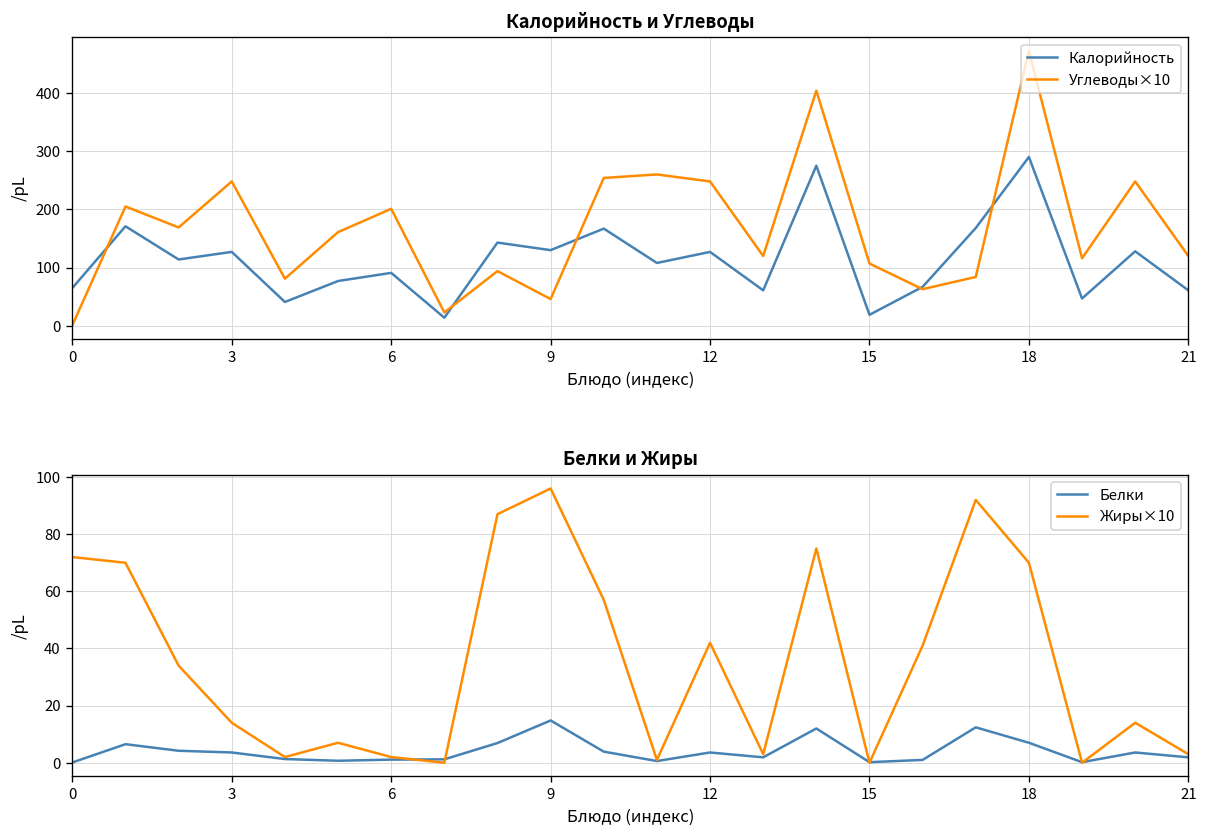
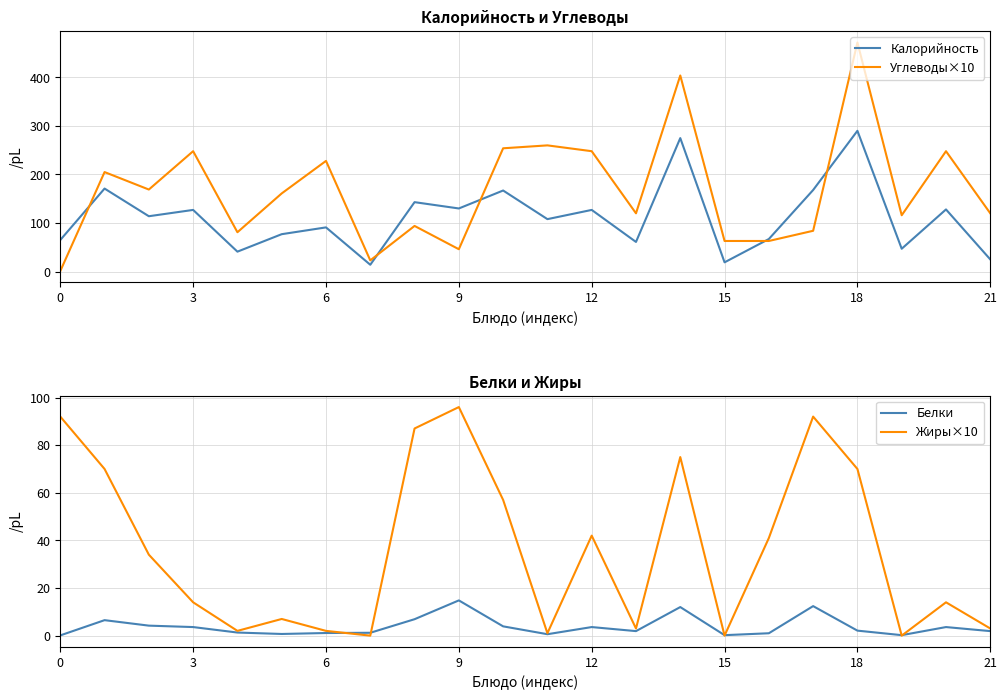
Калорийность и Углеводы, Углеводы×10, 6: 200 -> 230
Калорийность и Углеводы, Углеводы×10, 15: 110 -> 60
Калорийность и Углеводы, Калорийность, 21: 60 -> 30
Белки и Жиры, Жиры×10, 0: 72 -> 92
Белки и Жиры, Белки, 18: 7 -> 2
